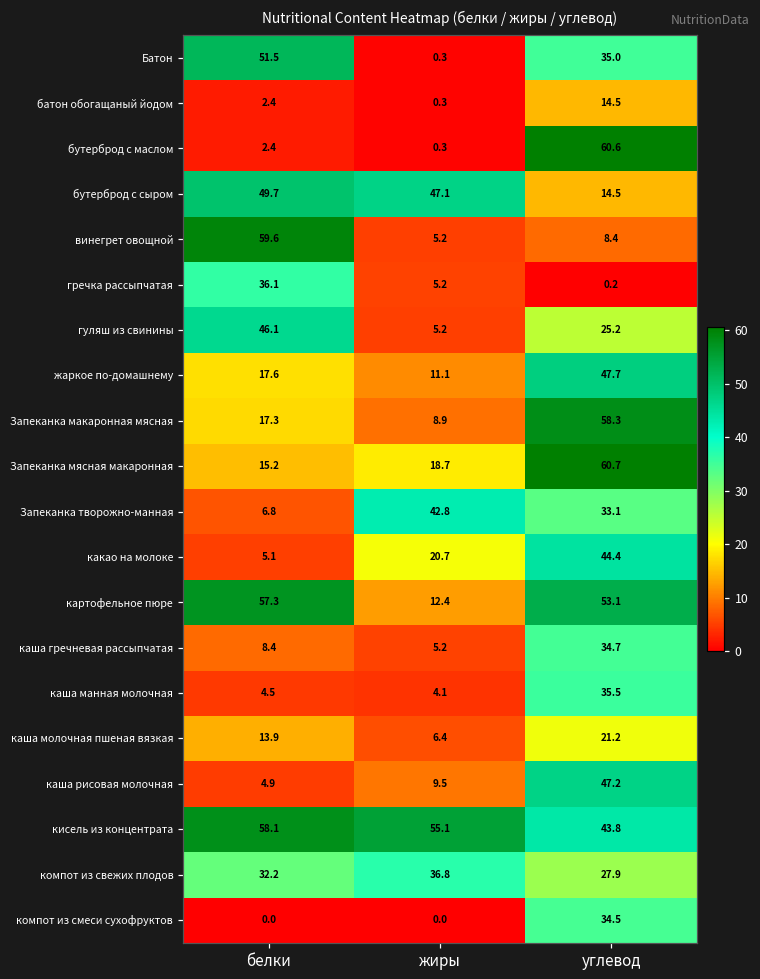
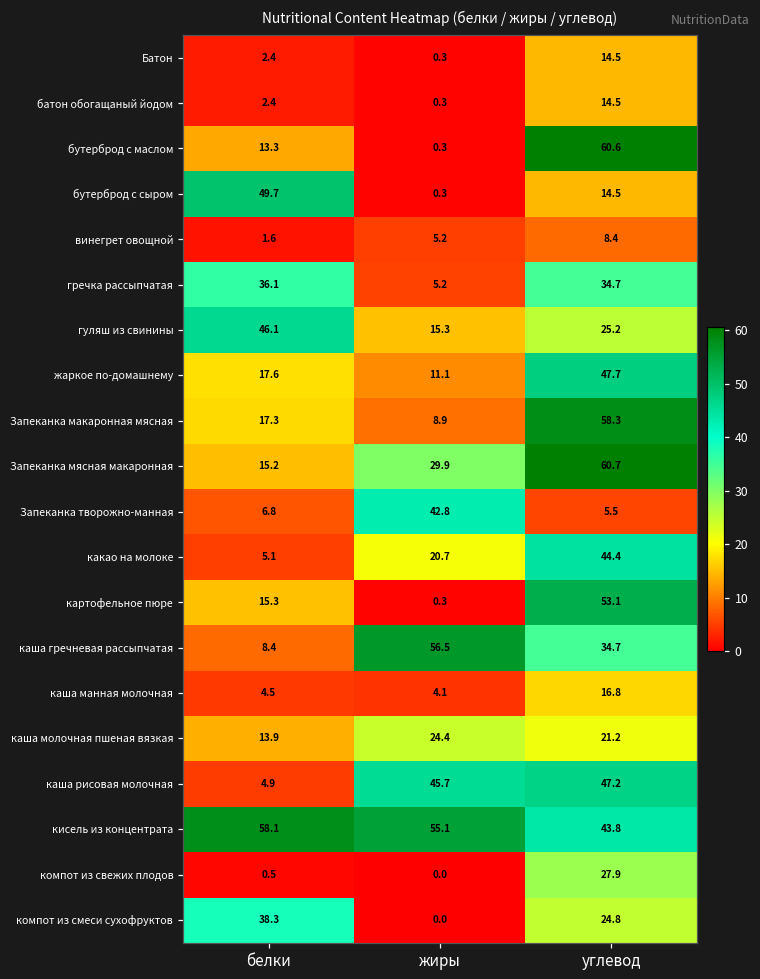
Батон, белки: 51.5 -> 2.4
Батон, углевод: 35.0 -> 14.5
бутерброд с маслом, белки: 2.4 -> 13.3
бутерброд с сыром, жиры: 47.1 -> 0.3
винегрет овощной, белки: 59.6 -> 1.6
гречка рассыпчатая, углевод: 0.2 -> 34.7
гуляш из свинины, жиры: 5.2 -> 15.3
Запеканка мясная макаронная, жиры: 18.7 -> 29.9
Запеканка творожно-манная, углевод: 33.1 -> 5.5
картофельное пюре, белки: 57.3 -> 15.3
картофельное пюре, жиры: 12.4 -> 0.3
каша гречневая рассыпчатая, жиры: 5.2 -> 56.5
каша манная молочная, углевод: 35.5 -> 16.8
каша молочная пшеная вязкая, жиры: 6.4 -> 24.4
каша рисовая молочная, жиры: 9.5 -> 45.7
компот из свежих плодов, белки: 32.2 -> 0.5
компот из свежих плодов, жиры: 36.8 -> 0.0
компот из смеси сухофруктов, белки: 0.0 -> 38.3
компот из смеси сухофруктов, углевод: 34.5 -> 24.8
